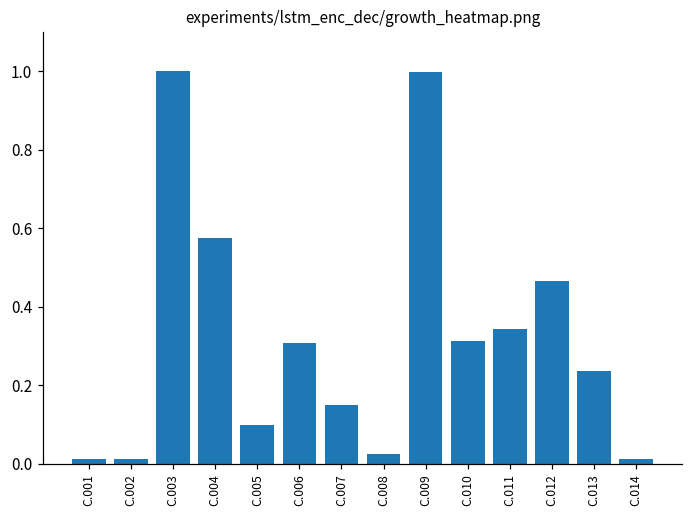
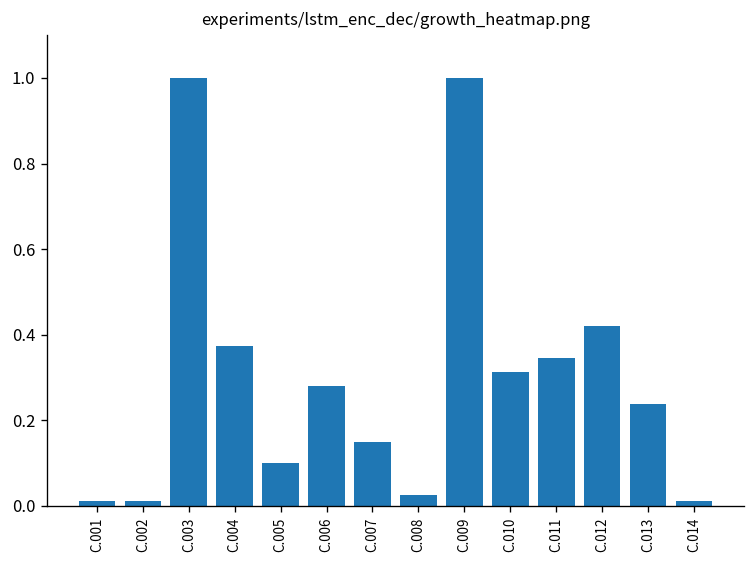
C.004: 0.57 -> 0.37
C.006: 0.31 -> 0.28
C.012: 0.46 -> 0.42
